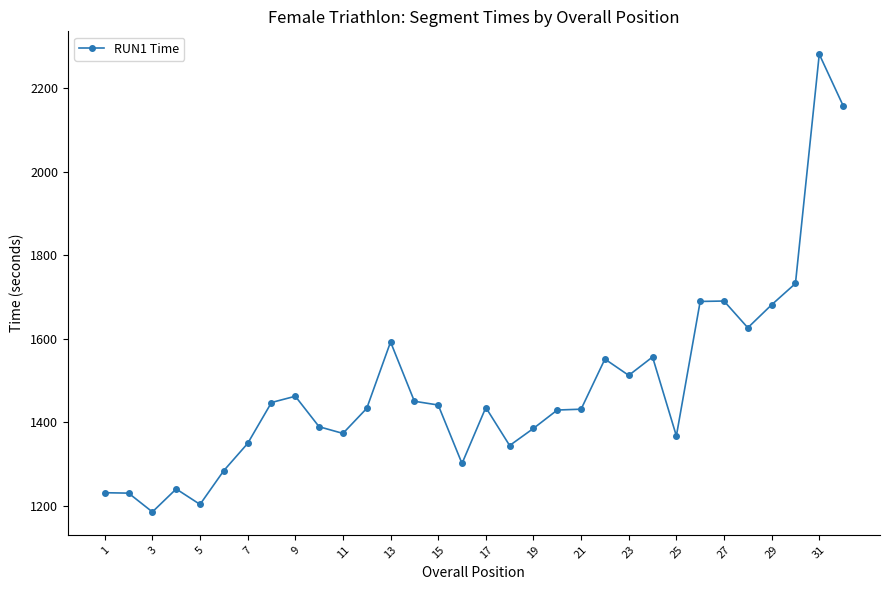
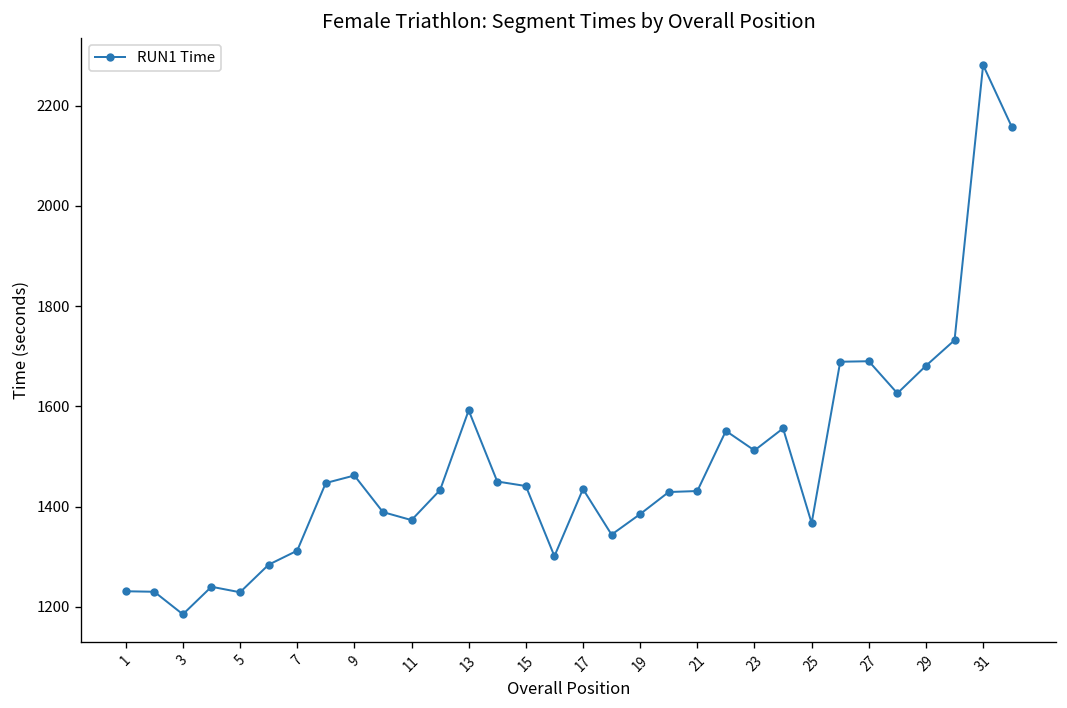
5: 1200 -> 1230
7: 1350 -> 1310
